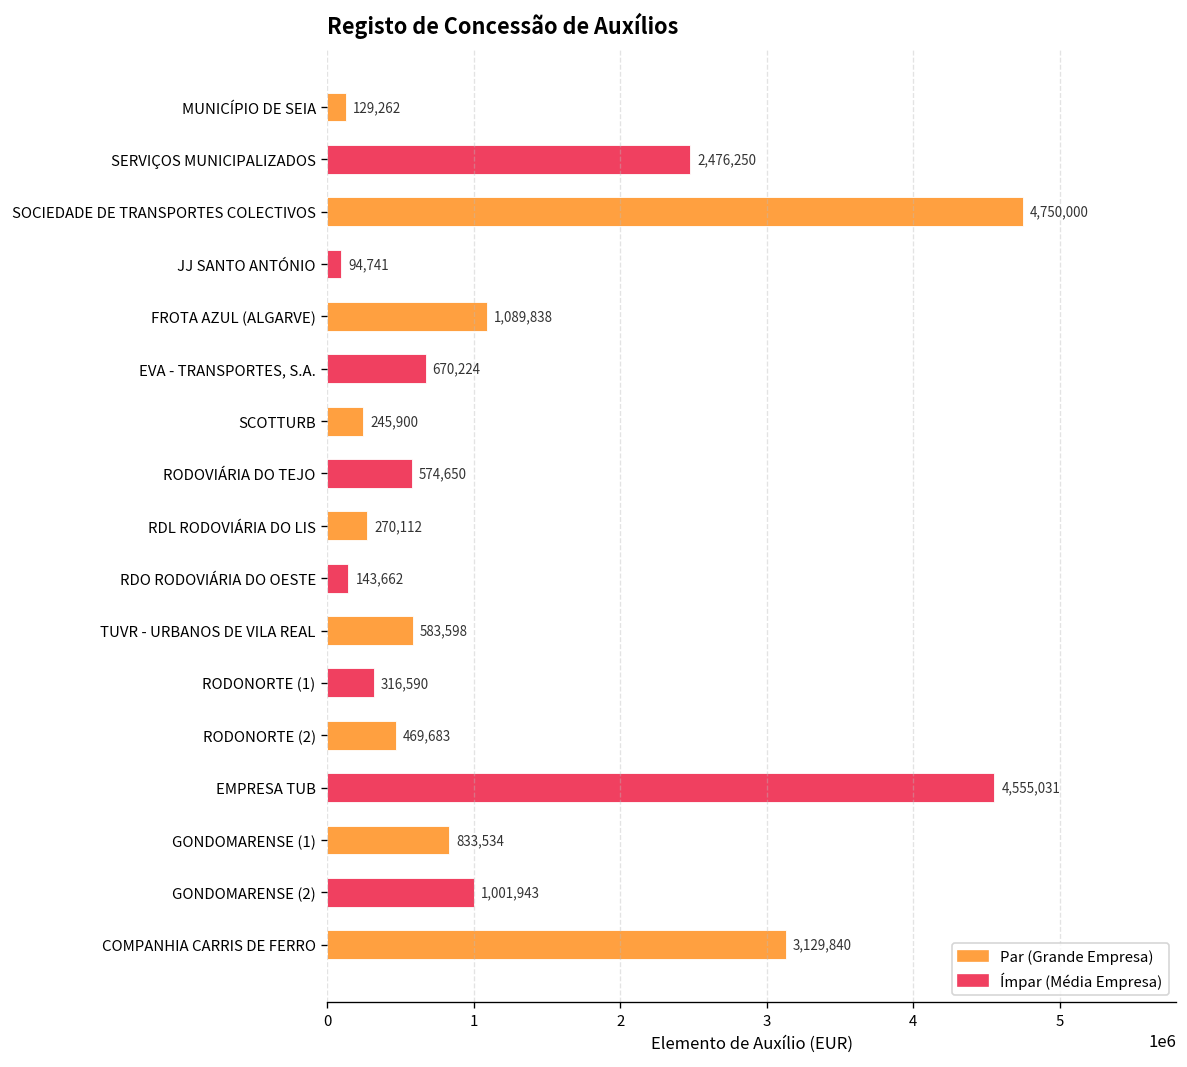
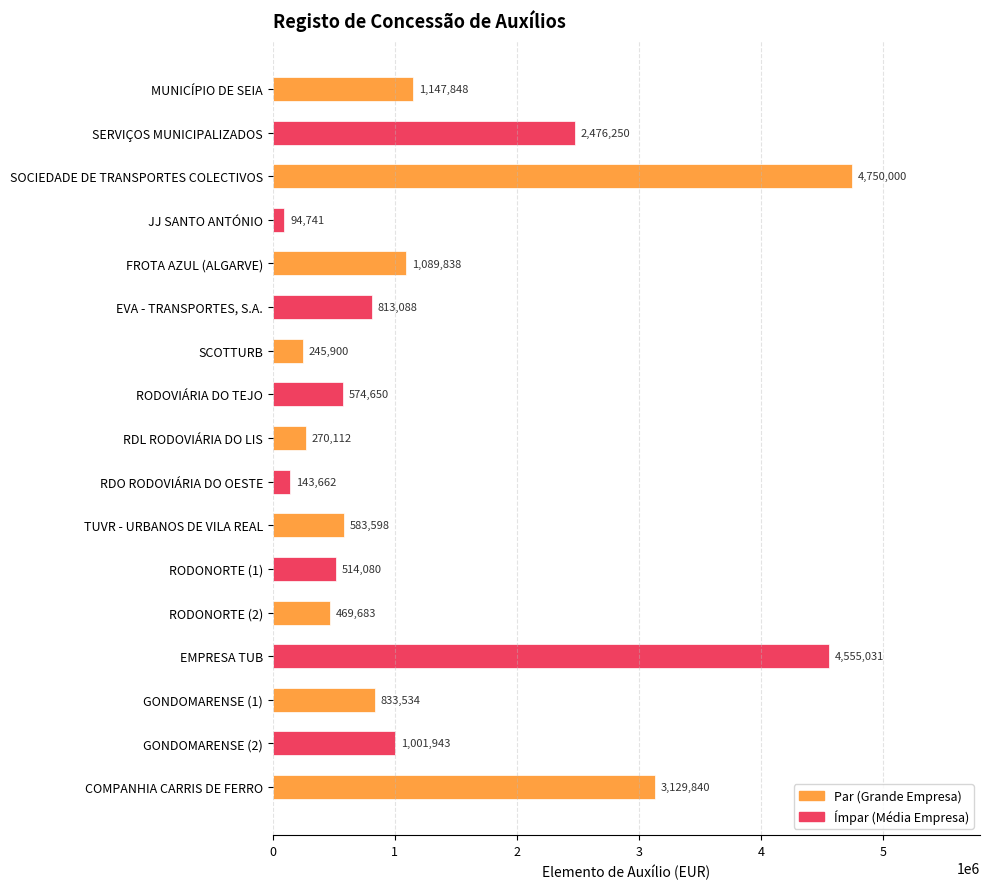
MUNICÍPIO DE SEIA: 129,262 -> 1,147,848
EVA - TRANSPORTES, S.A.: 670,224 -> 813,088
RODONORTE (1): 316,590 -> 514,080
